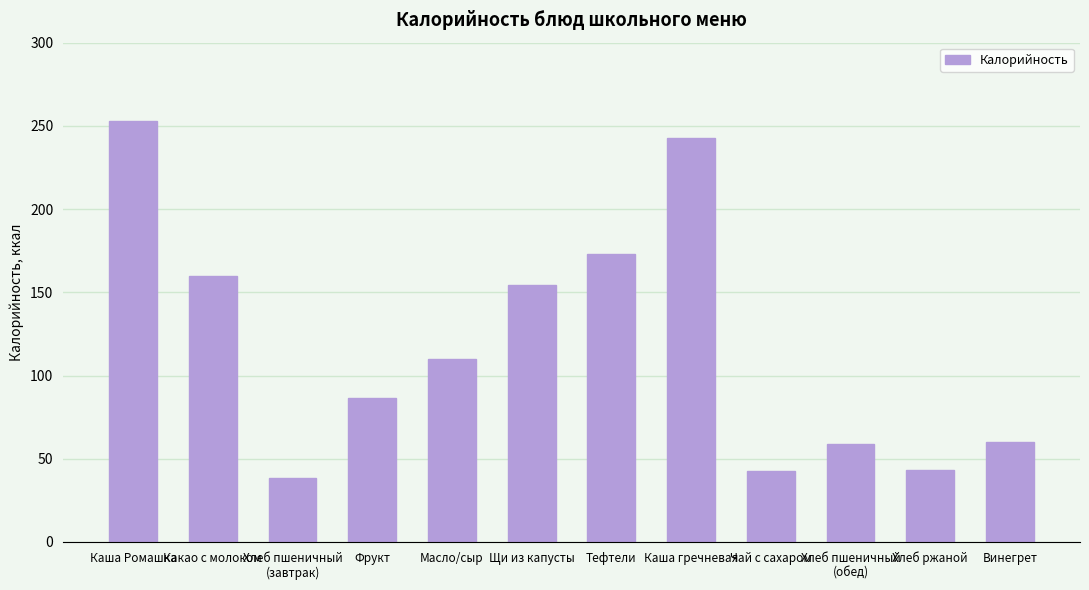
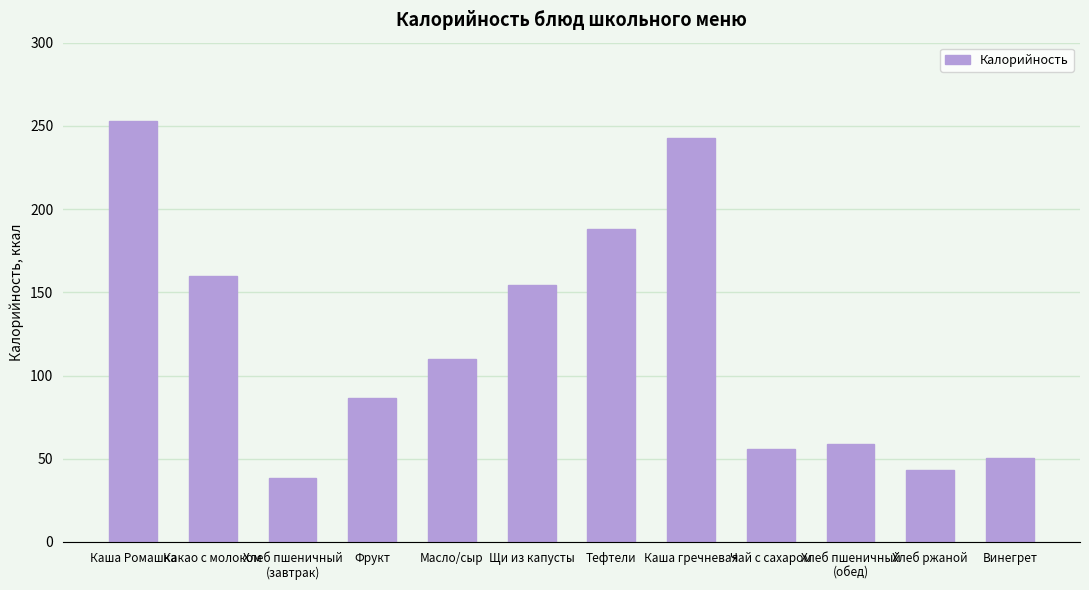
Тефтели: 173 -> 188
Чай с сахаром: 43 -> 56
Винегрет: 60 -> 51
